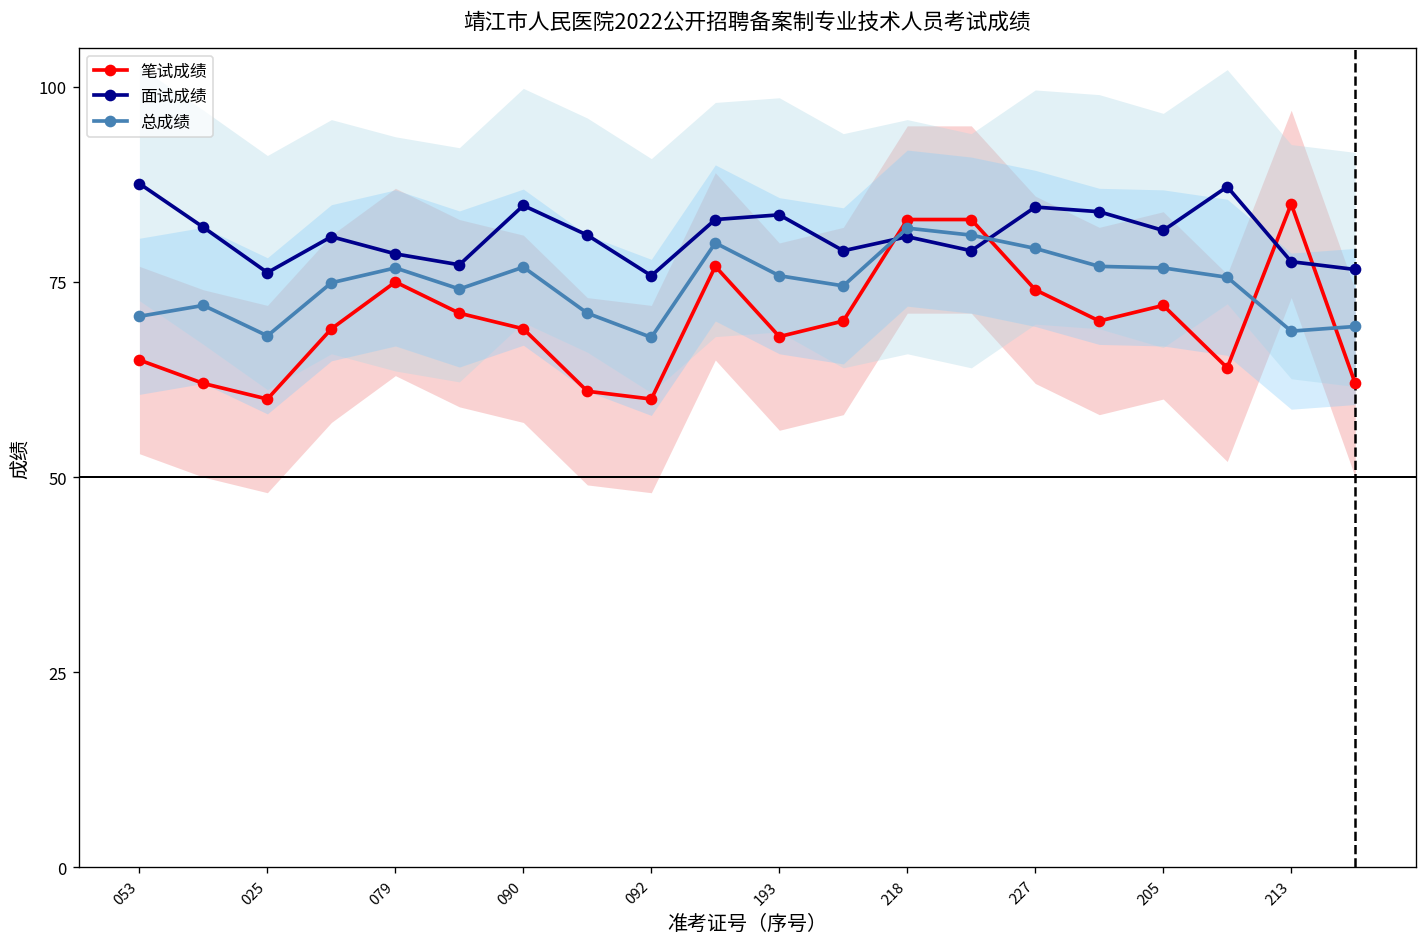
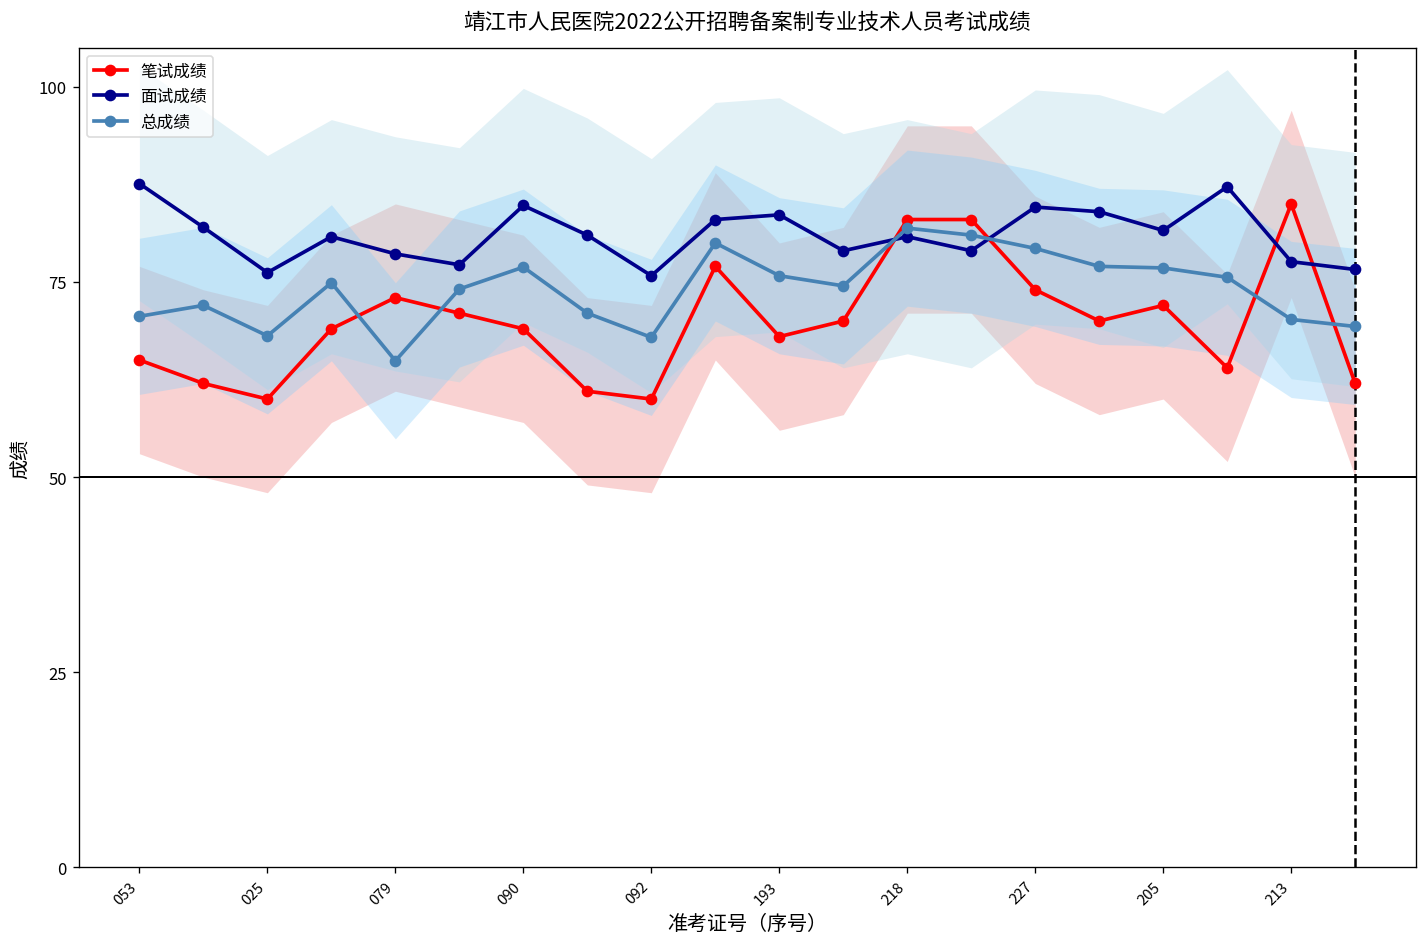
笔试成绩, 079: 75 -> 73
总成绩, 079: 77 -> 65
总成绩, 213: 69 -> 70
